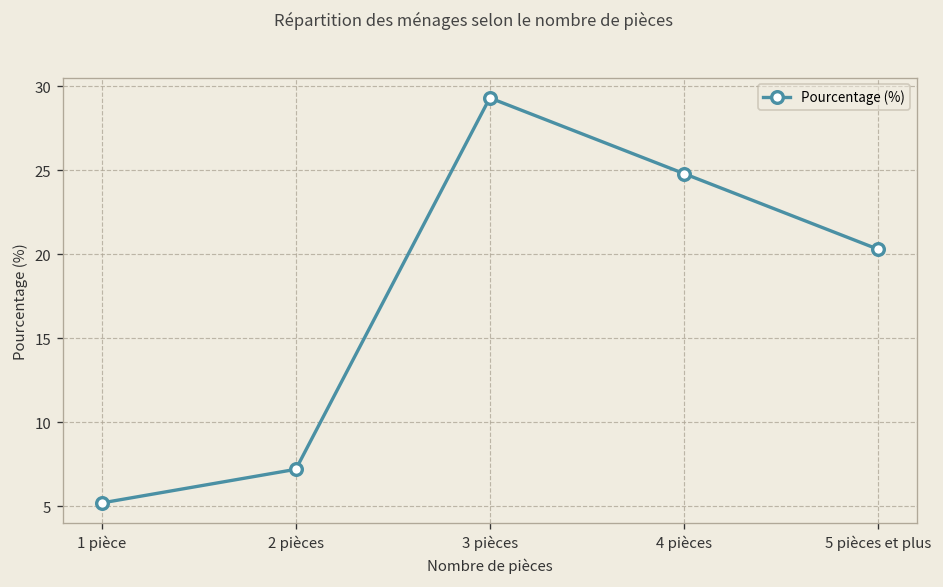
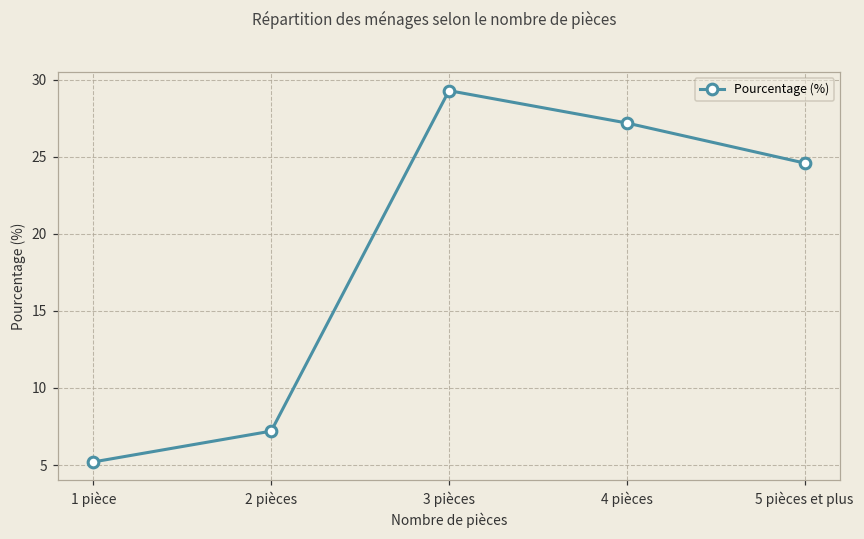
4 pièces: 24.8 -> 27.2
5 pièces et plus: 20.3 -> 24.6
